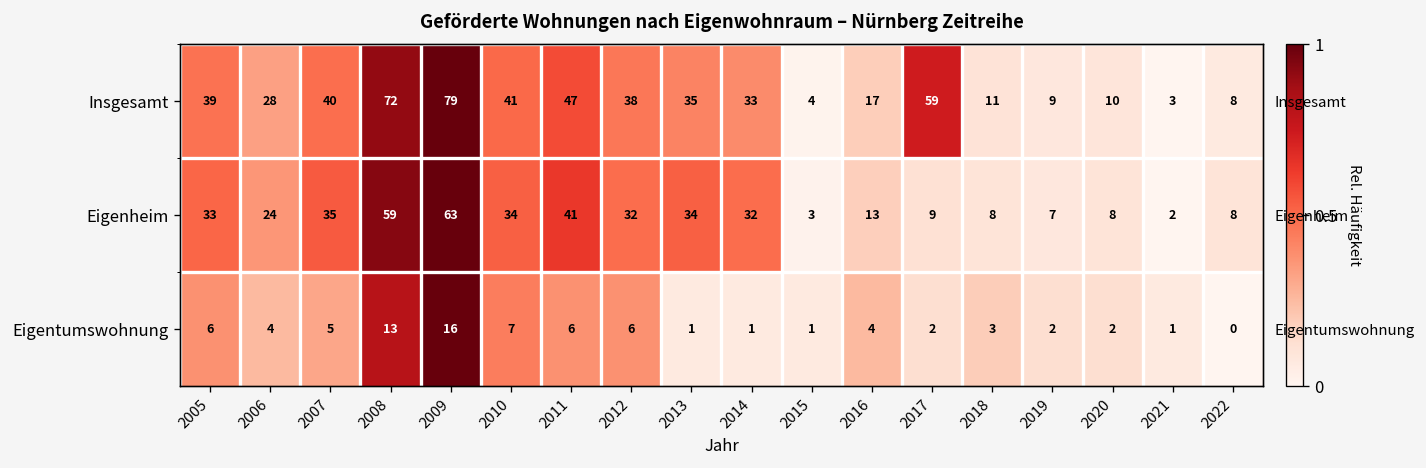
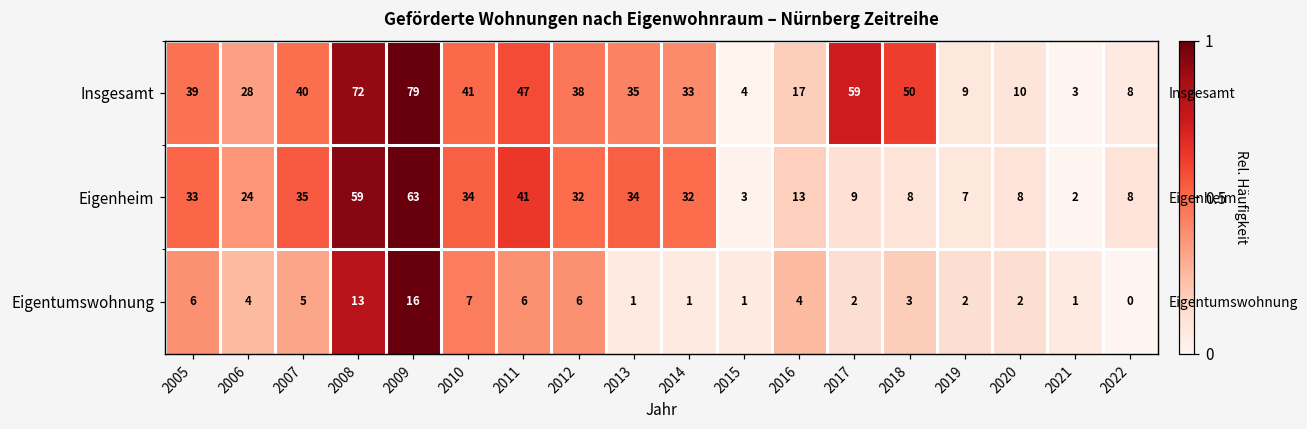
Insgesamt, 2018: 11 -> 50
